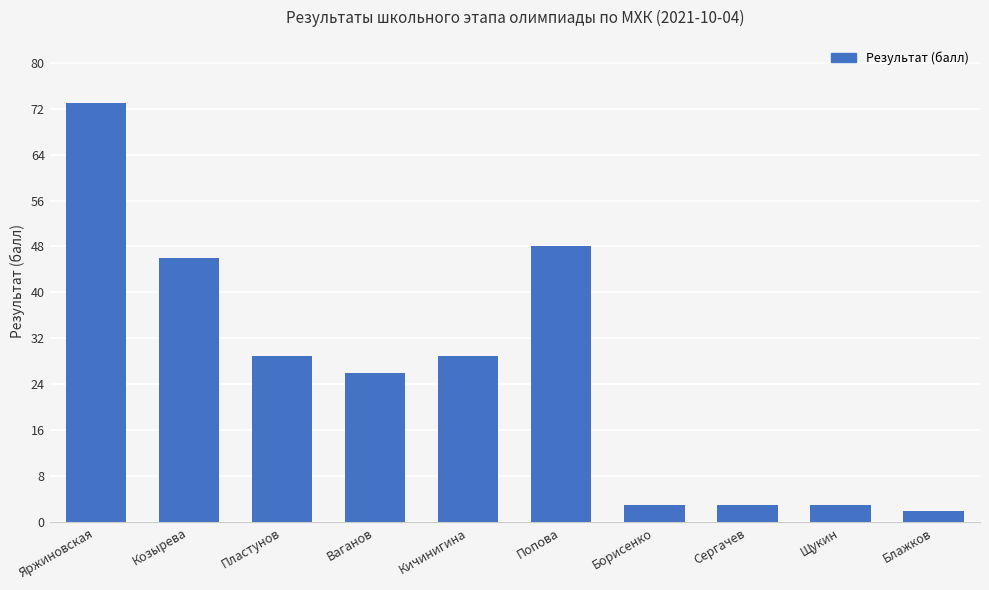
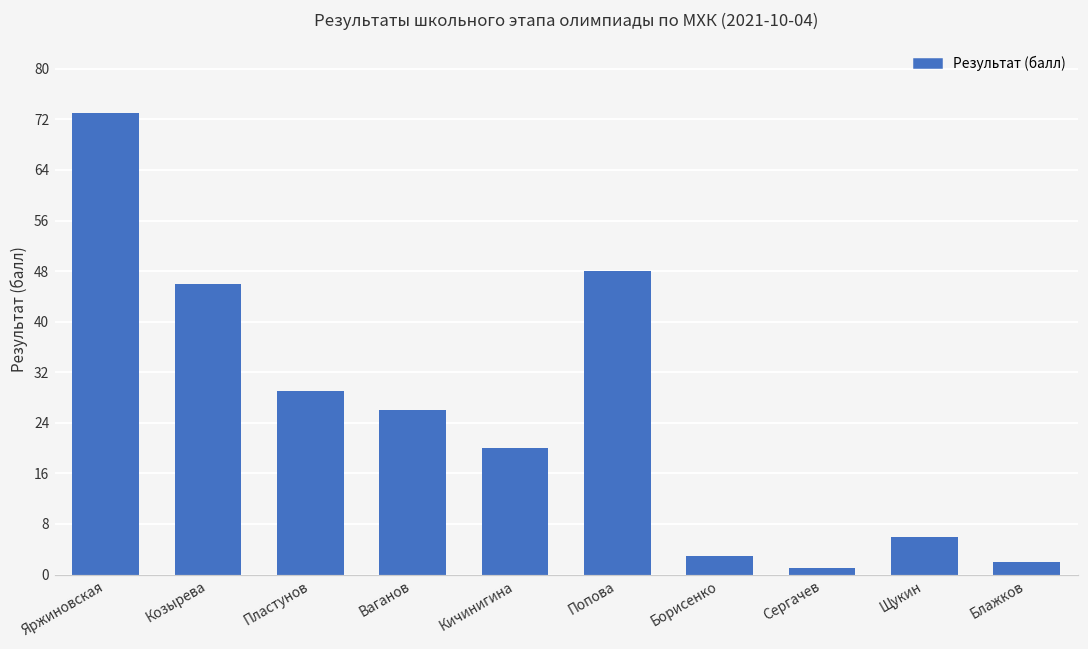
Кичинигина: 29 -> 20
Сергачев: 3 -> 1
Щукин: 3 -> 6
